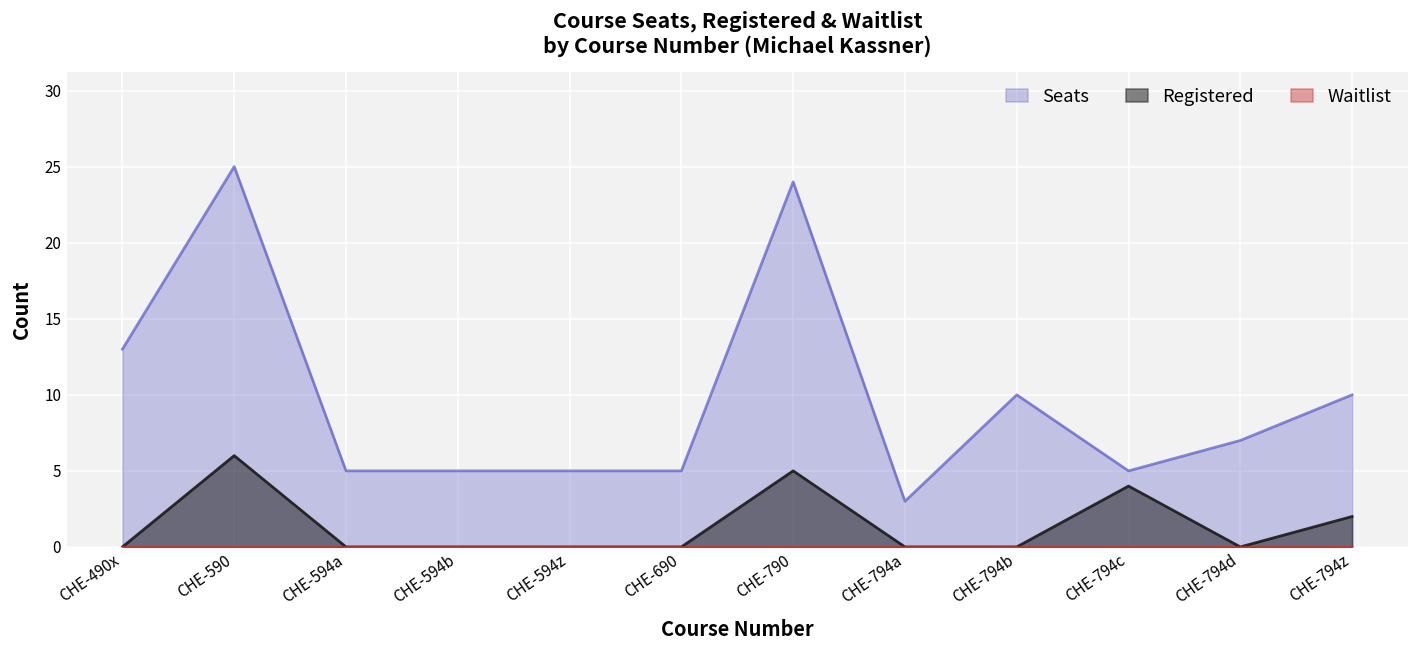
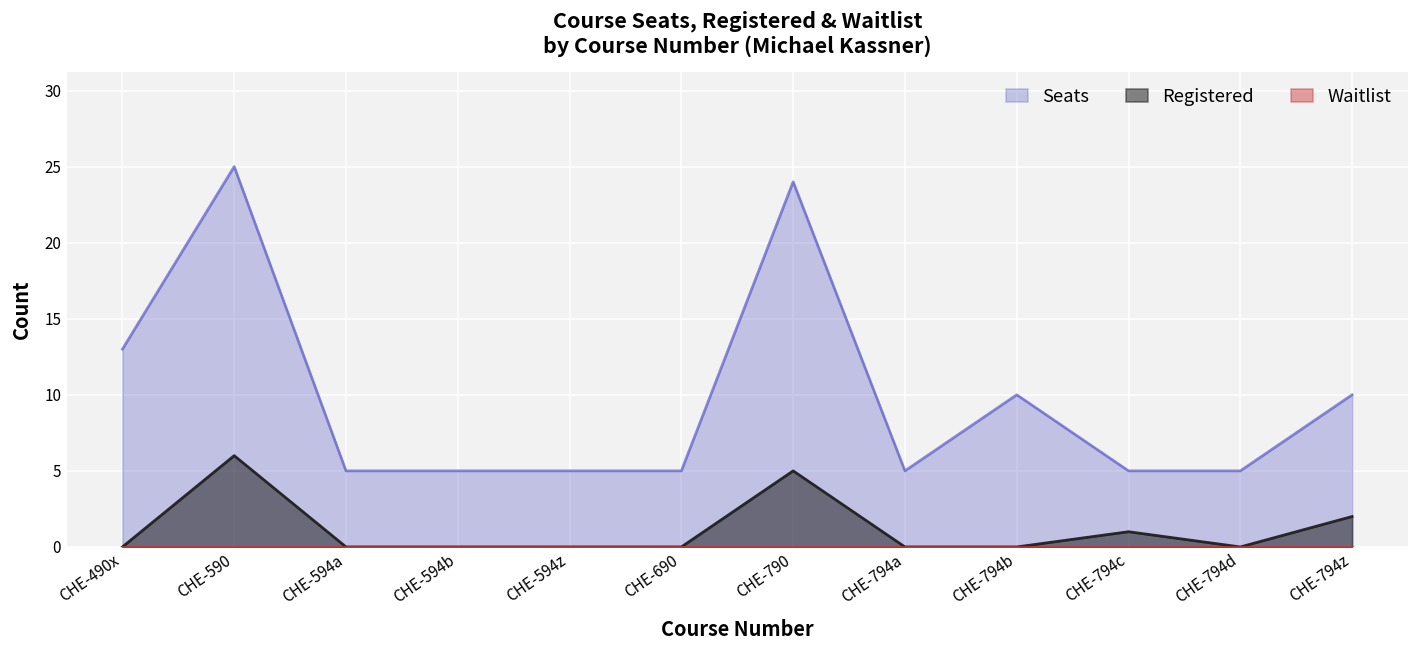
Seats, CHE-794a: 3 -> 5
Registered, CHE-794c: 4 -> 1
Seats, CHE-794d: 7 -> 5
